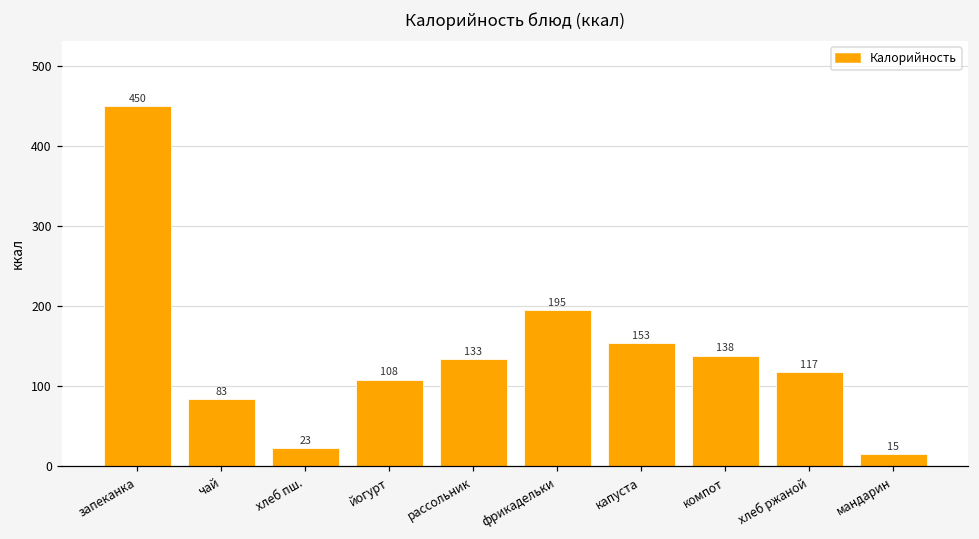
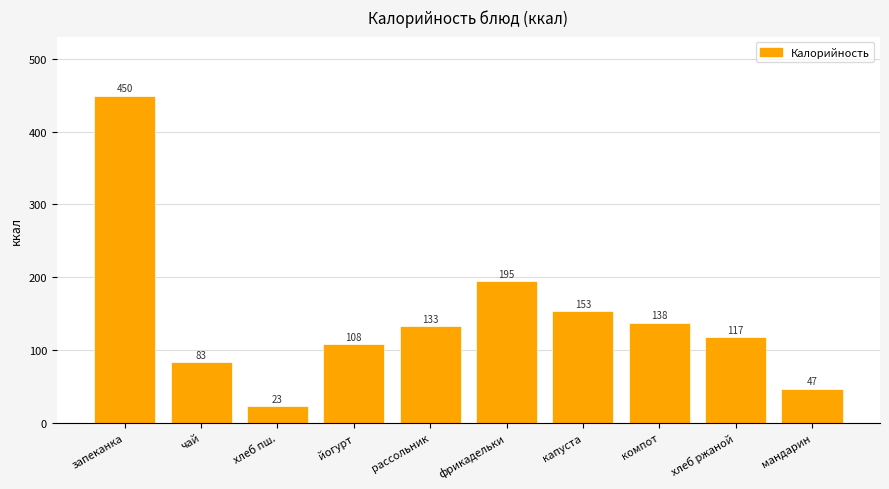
мандарин: 15 -> 47
